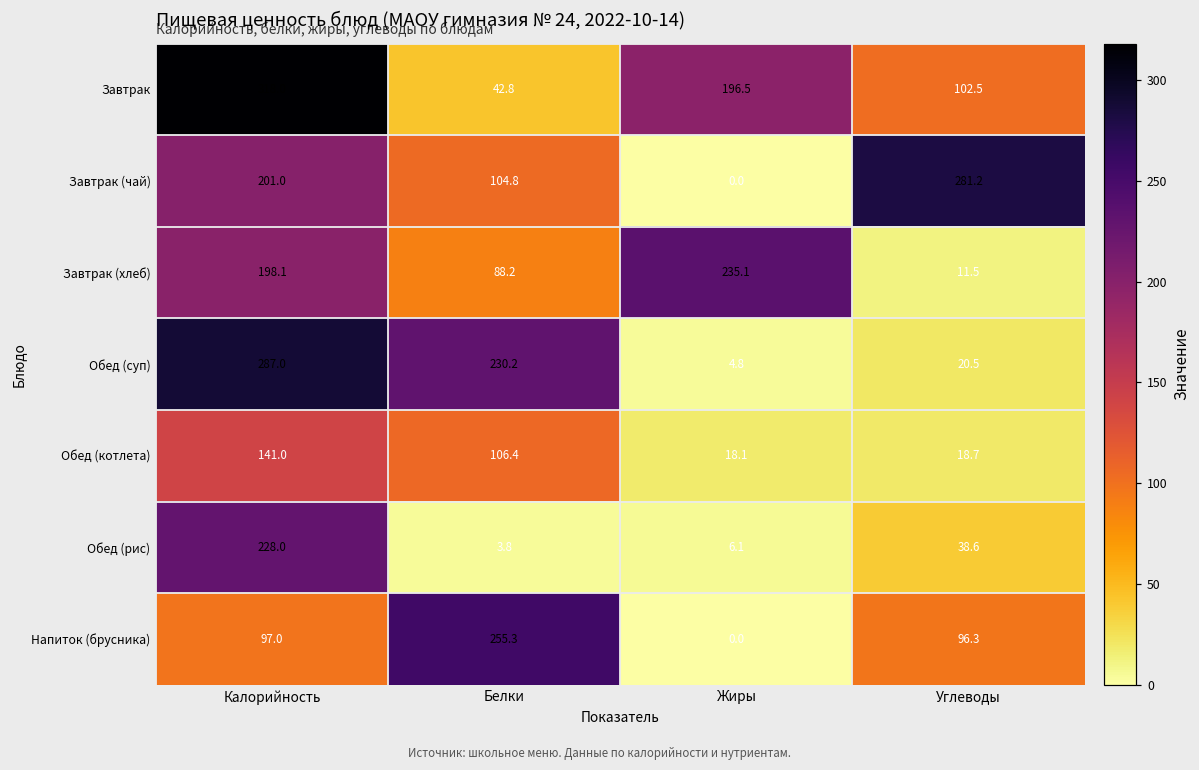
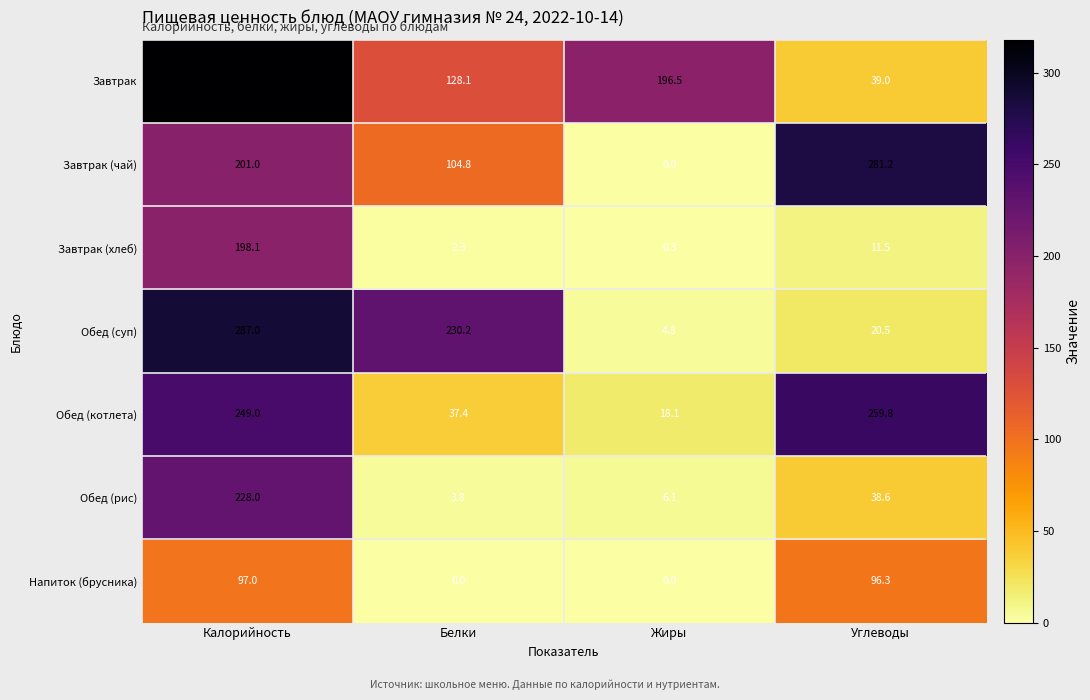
Завтрак, Белки: 42.8 -> 128.1
Завтрак, Углеводы: 102.5 -> 39.0
Завтрак (хлеб), Белки: 88.2 -> 2.3
Завтрак (хлеб), Жиры: 235.1 -> 0.3
Обед (котлета), Калорийность: 141.0 -> 249.0
Обед (котлета), Белки: 106.4 -> 37.4
Обед (котлета), Углеводы: 18.7 -> 259.8
Напиток (брусника), Белки: 255.3 -> 0.0
